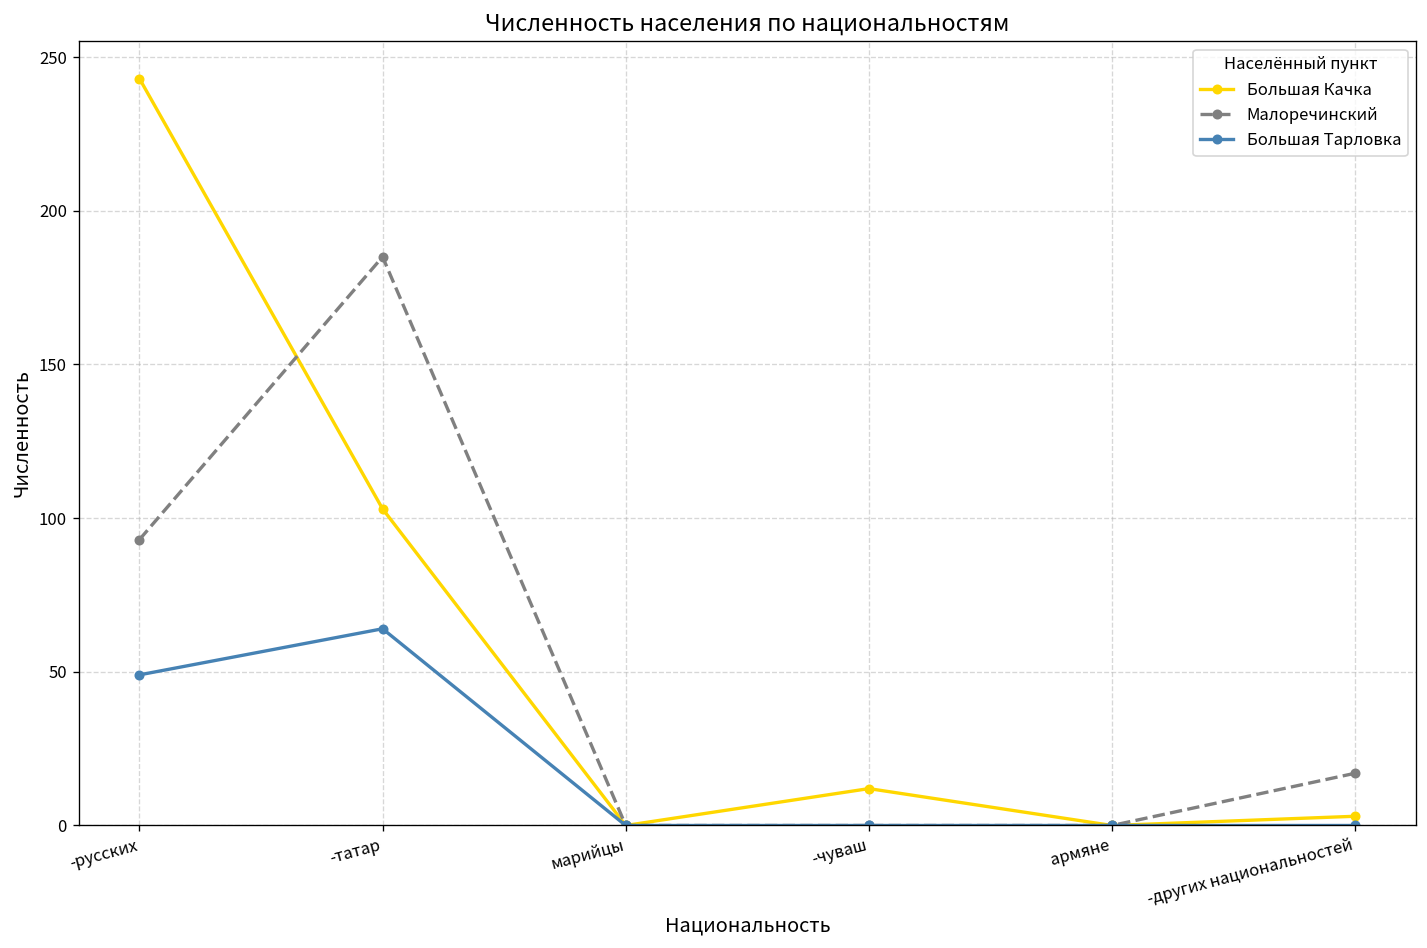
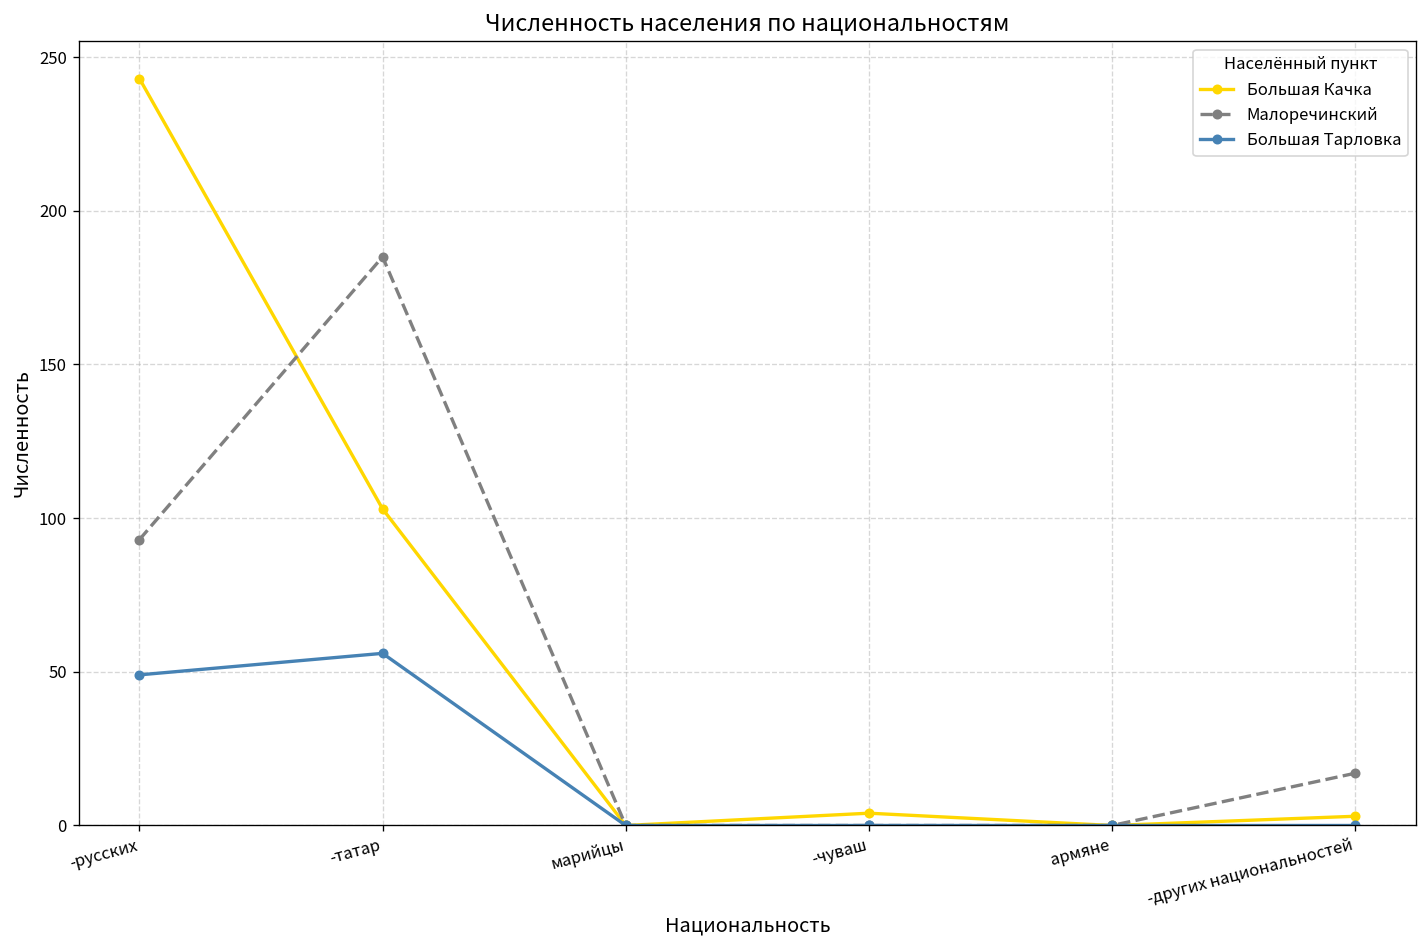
Большая Тарловка, -татар: 64 -> 56
Большая Качка, -чуваш: 12 -> 4
